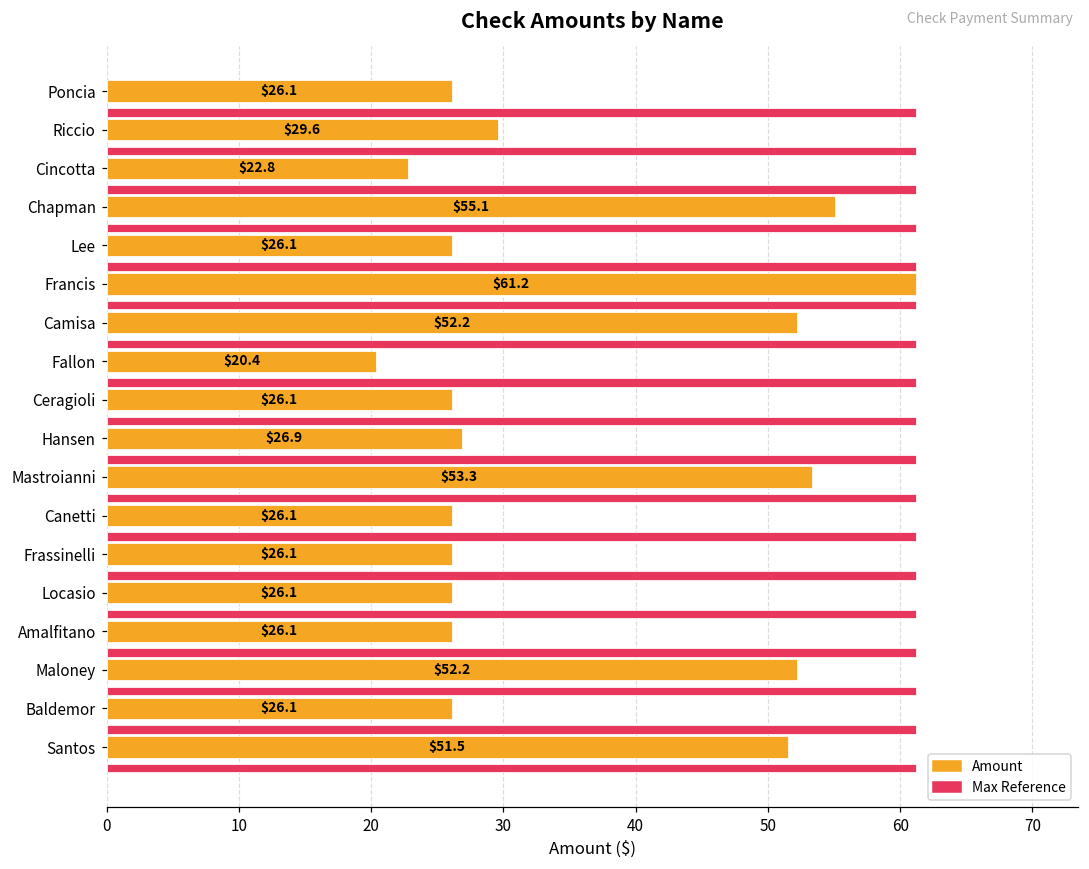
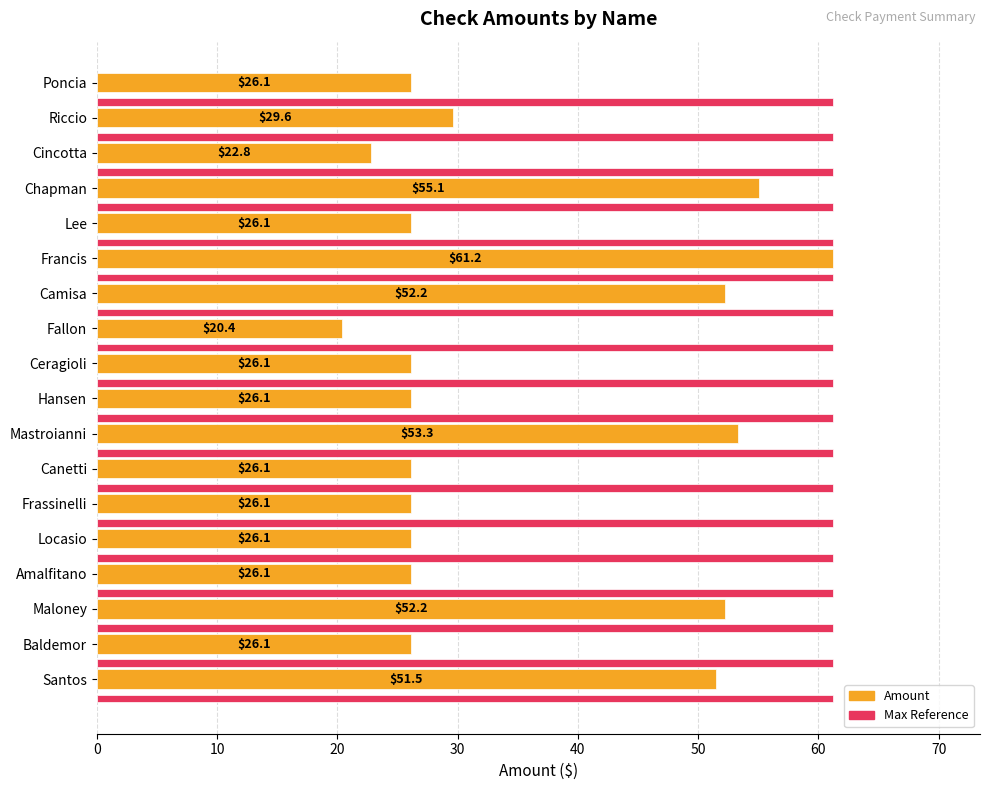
Amount, Hansen: $26.9 -> $26.1
